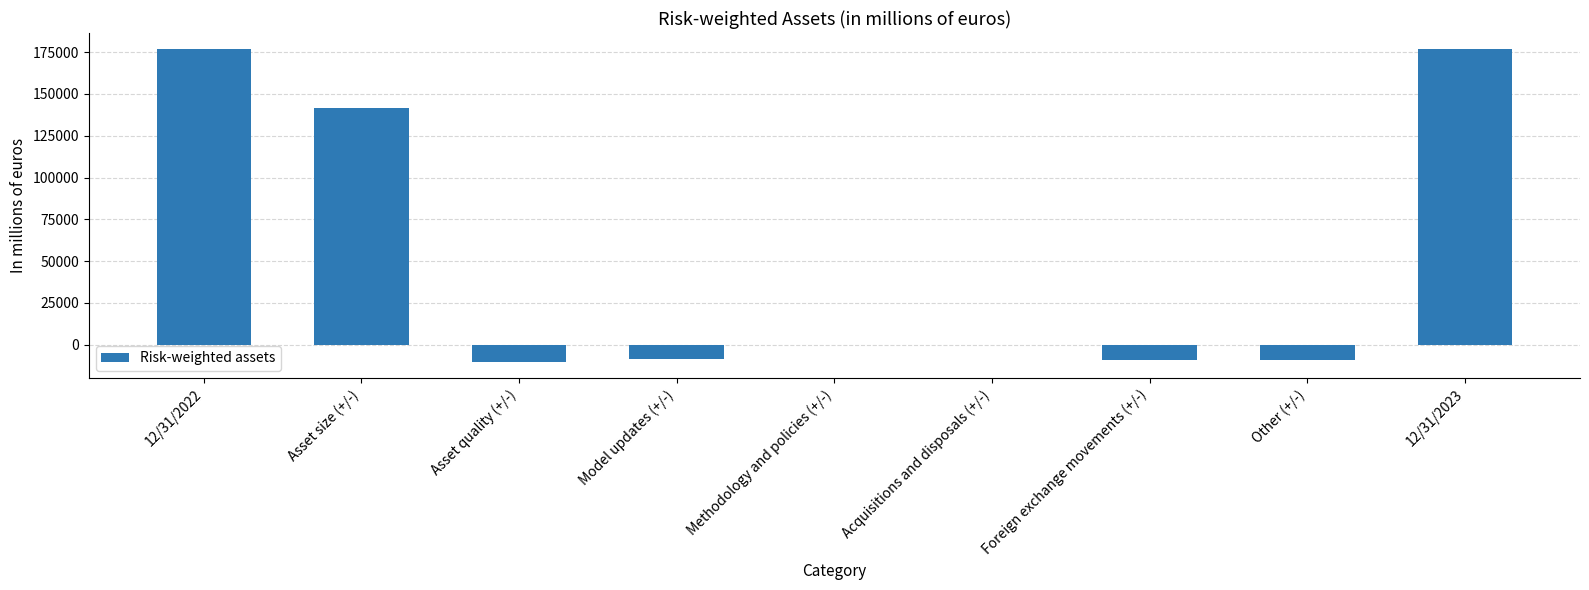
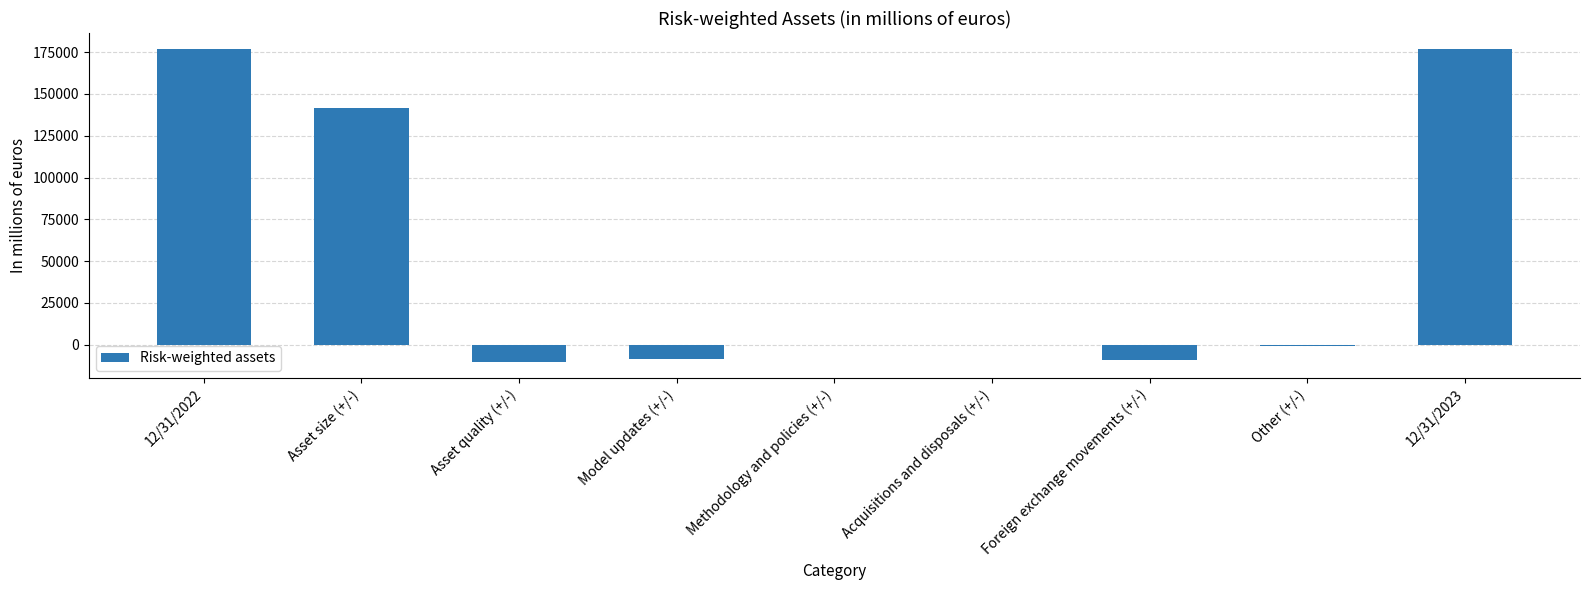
Other (+/-): -9000 -> -1000
